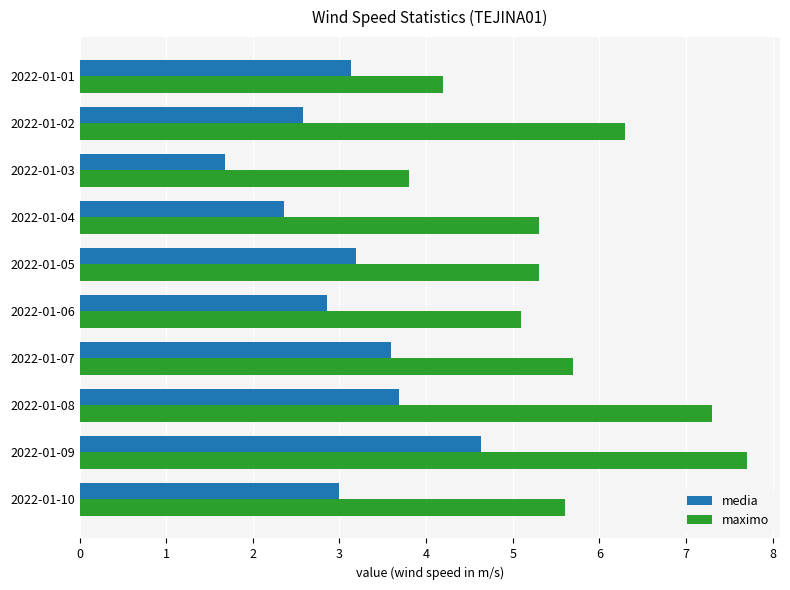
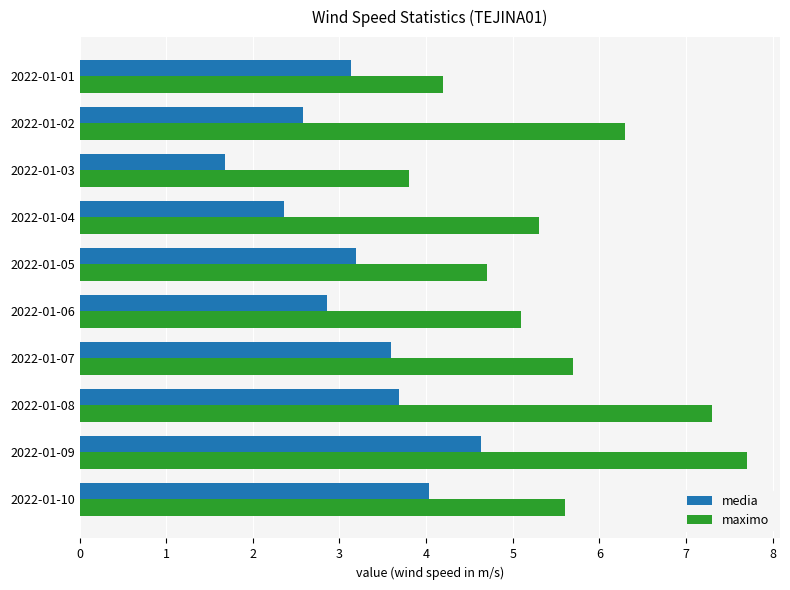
maximo, 2022-01-05: 5.3 -> 4.7
media, 2022-01-10: 3.0 -> 4.0
